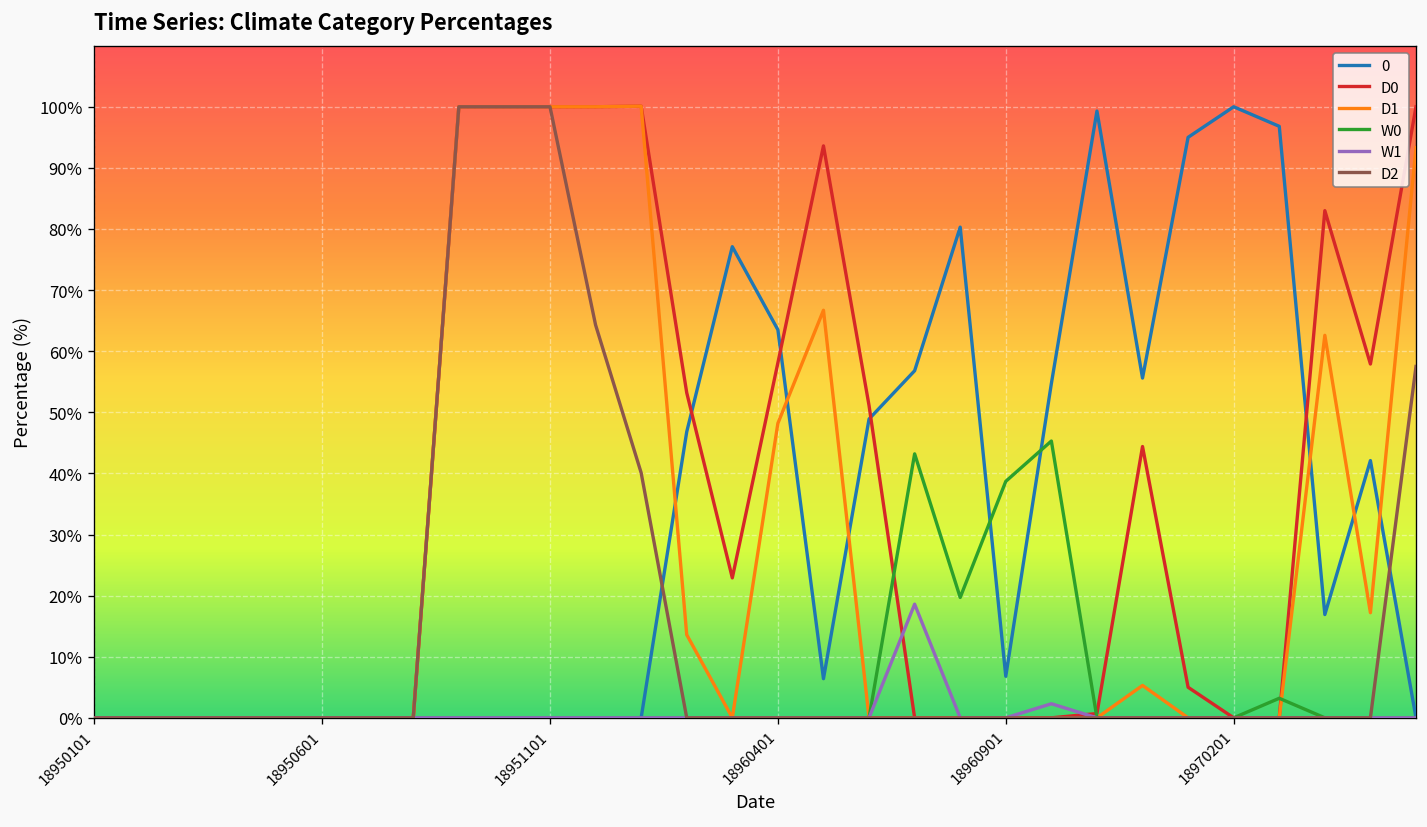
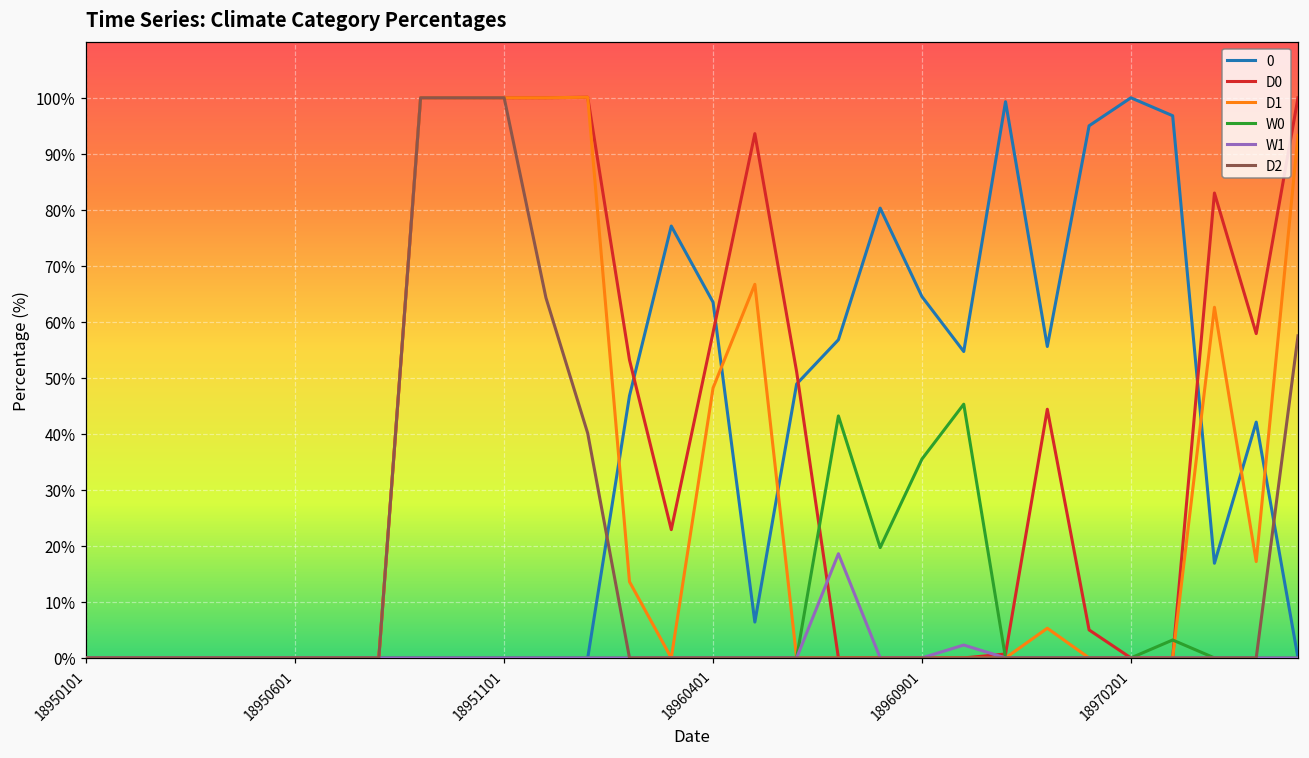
0, 18960901: 7% -> 65%
W0, 18960901: 39% -> 36%
